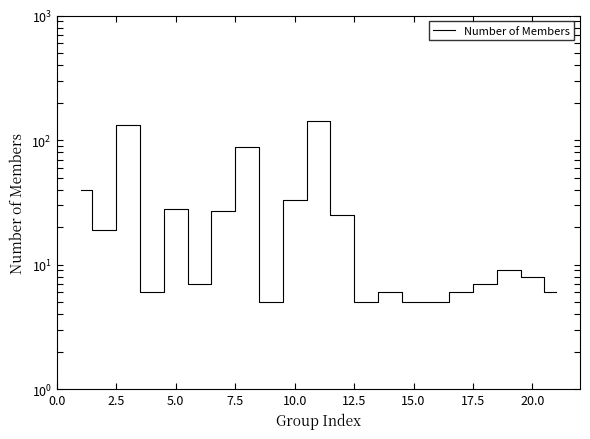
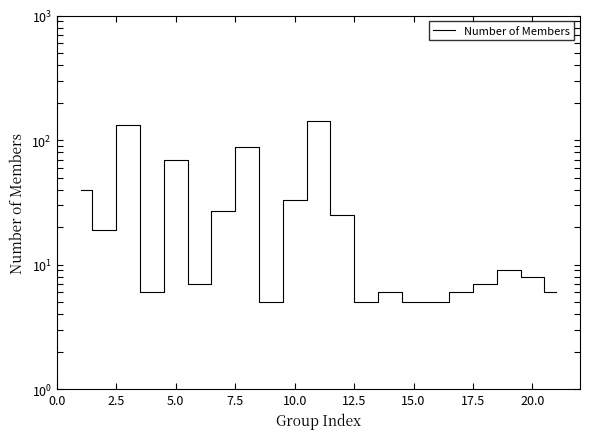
5.0: 28 -> 70
